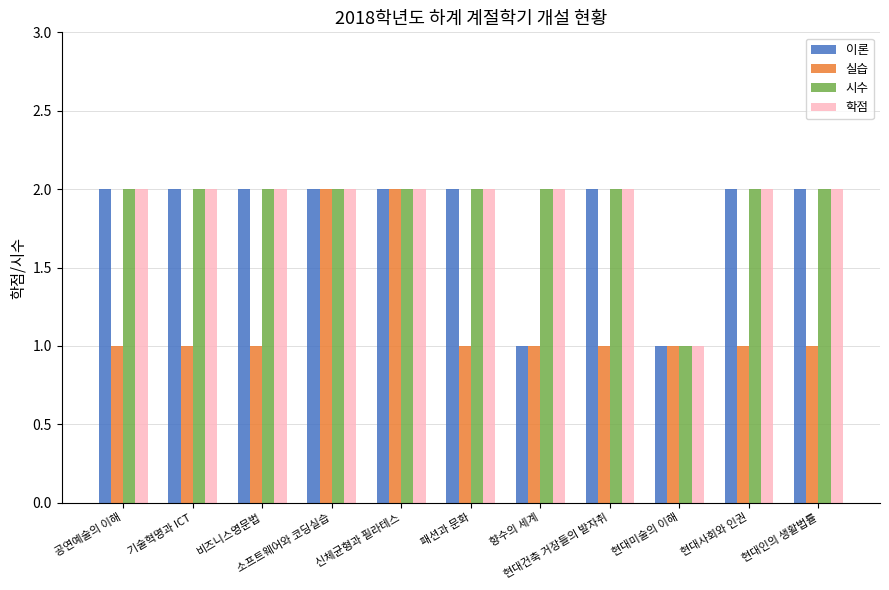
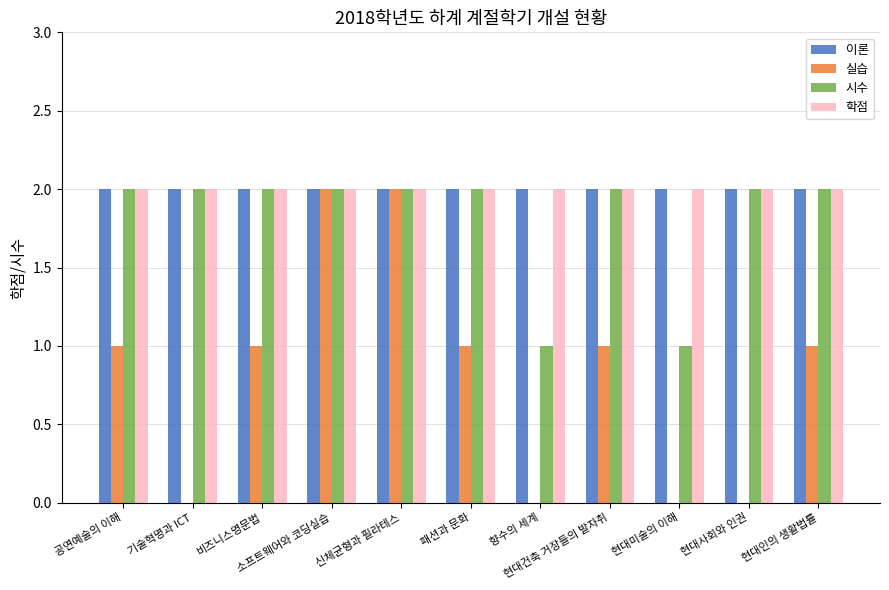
실습, 기술혁명과 ICT: 1 -> 0
이론, 향수의 세계: 1 -> 2
실습, 향수의 세계: 1 -> 0
시수, 향수의 세계: 2 -> 1
이론, 현대미술의 이해: 1 -> 2
실습, 현대미술의 이해: 1 -> 0
학점, 현대미술의 이해: 1 -> 2
실습, 현대사회와 인권: 1 -> 0
